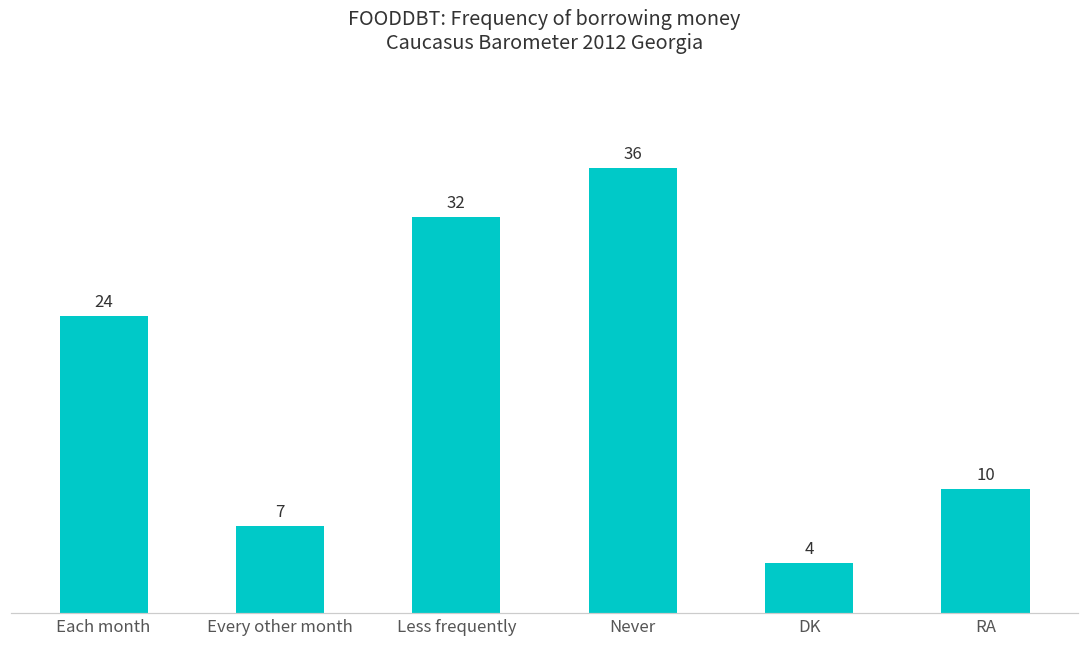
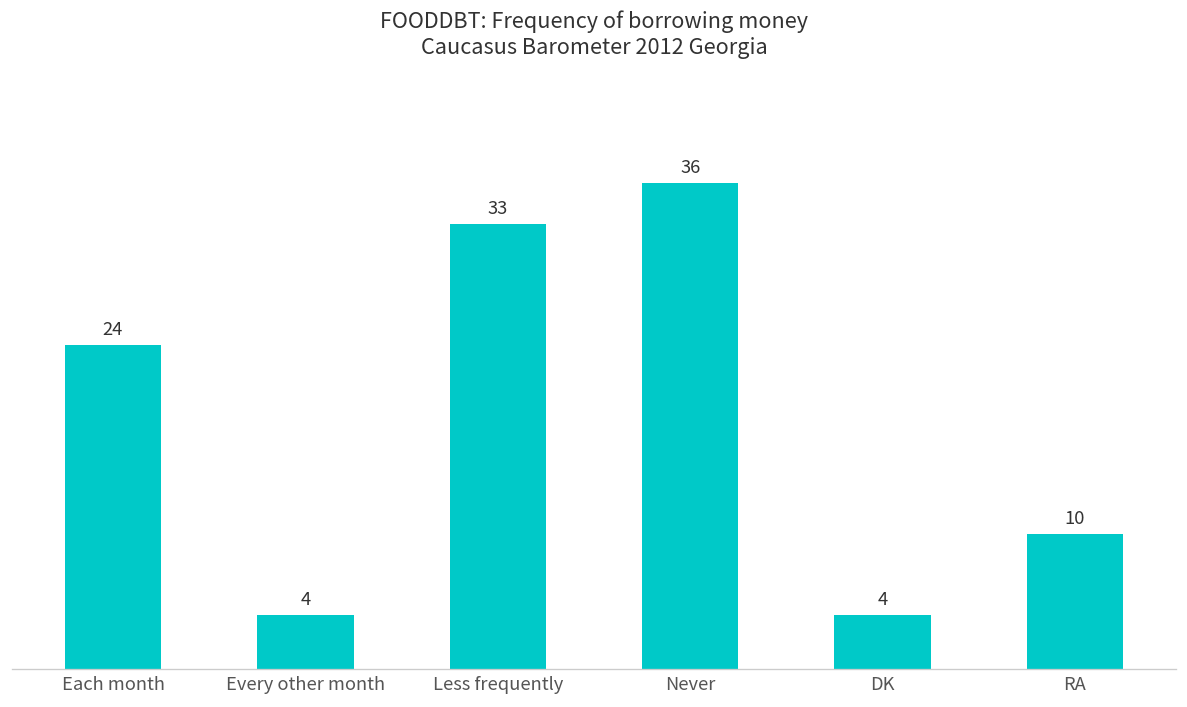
Every other month: 7 -> 4
Less frequently: 32 -> 33
